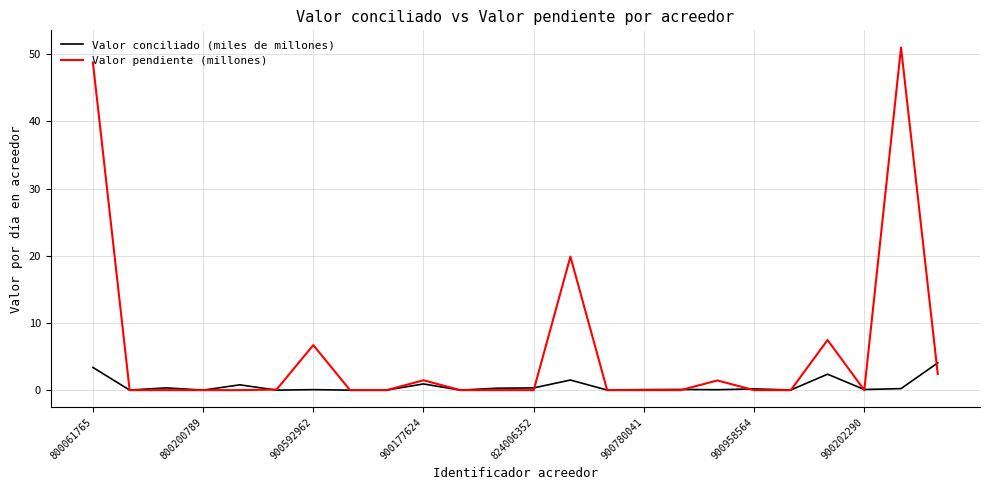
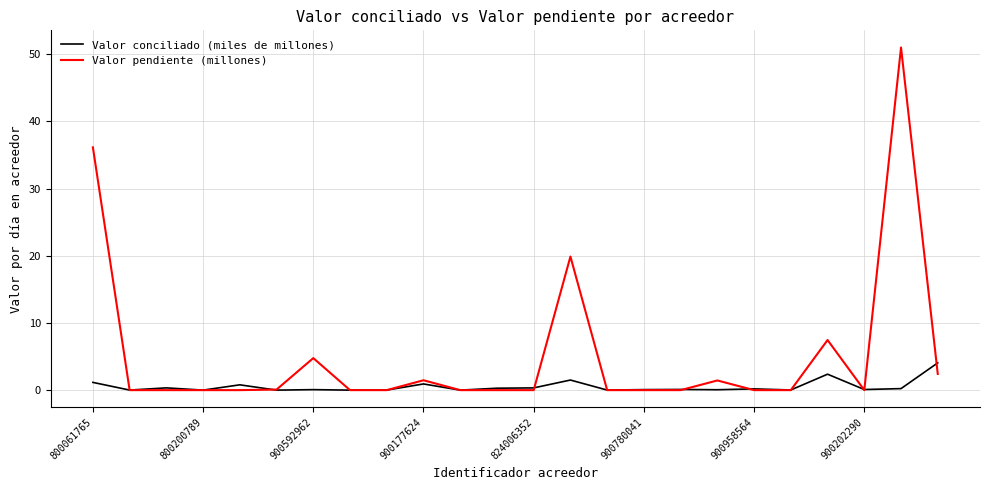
Valor conciliado (miles de millones), 800061765: 3 -> 1
Valor pendiente (millones), 800061765: 49 -> 36
Valor pendiente (millones), 900592962: 7 -> 5
